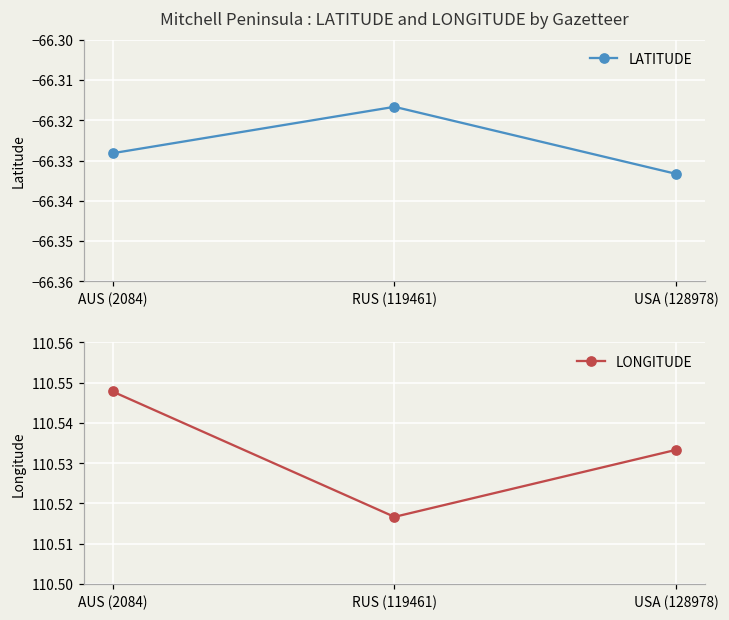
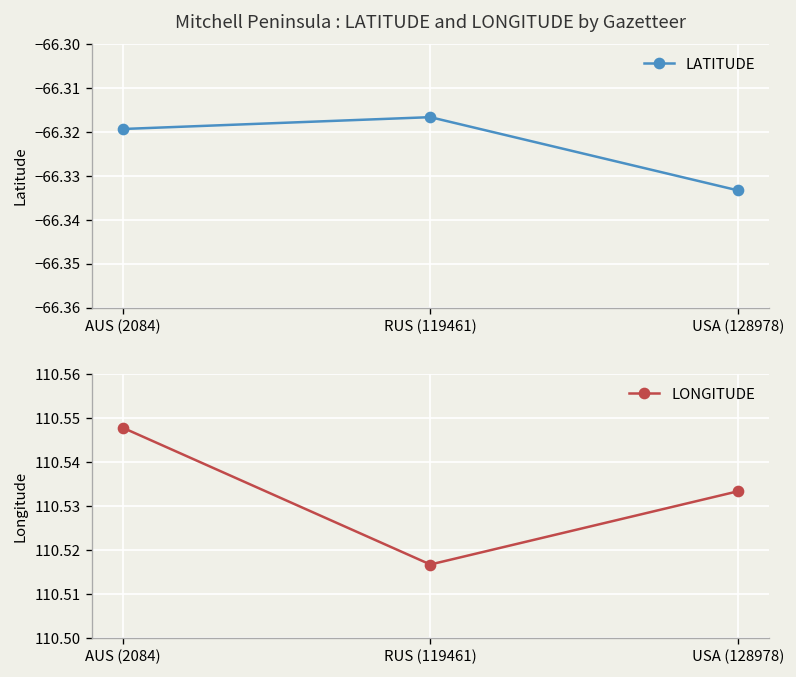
Mitchell Peninsula : LATITUDE and LONGITUDE by Gazetteer, AUS (2084): -66.328 -> -66.319
